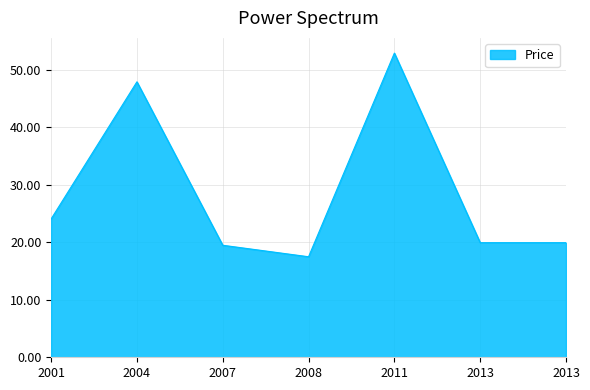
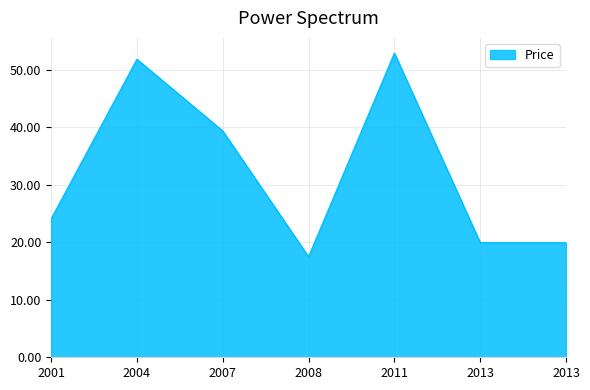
2004: 48 -> 52
2007: 20 -> 39
